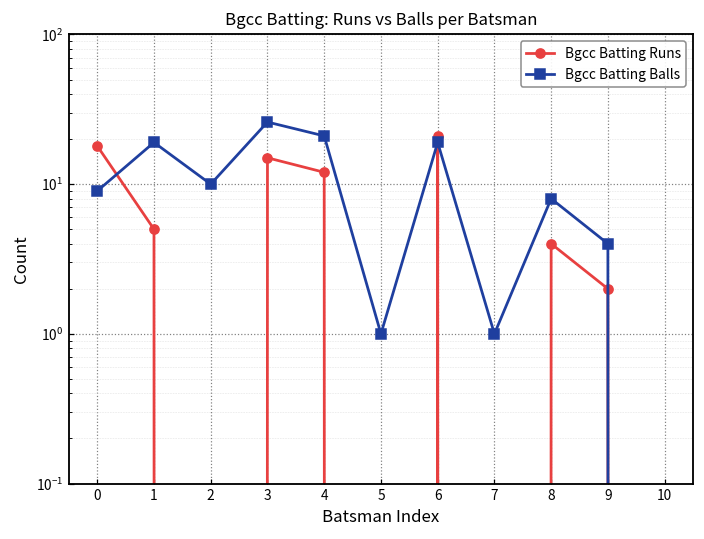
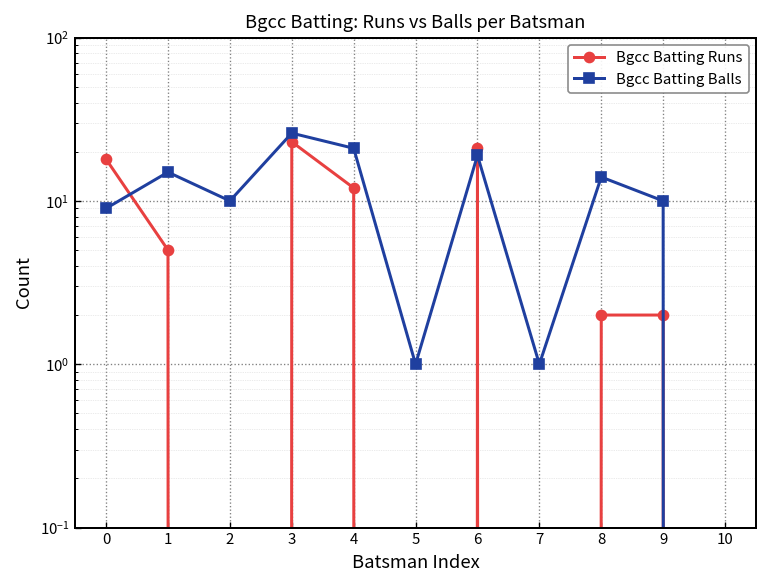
Bgcc Batting Balls, 1: 19 -> 15
Bgcc Batting Runs, 3: 15 -> 23
Bgcc Batting Runs, 8: 4 -> 2
Bgcc Batting Balls, 8: 8 -> 14
Bgcc Batting Balls, 9: 4 -> 10
